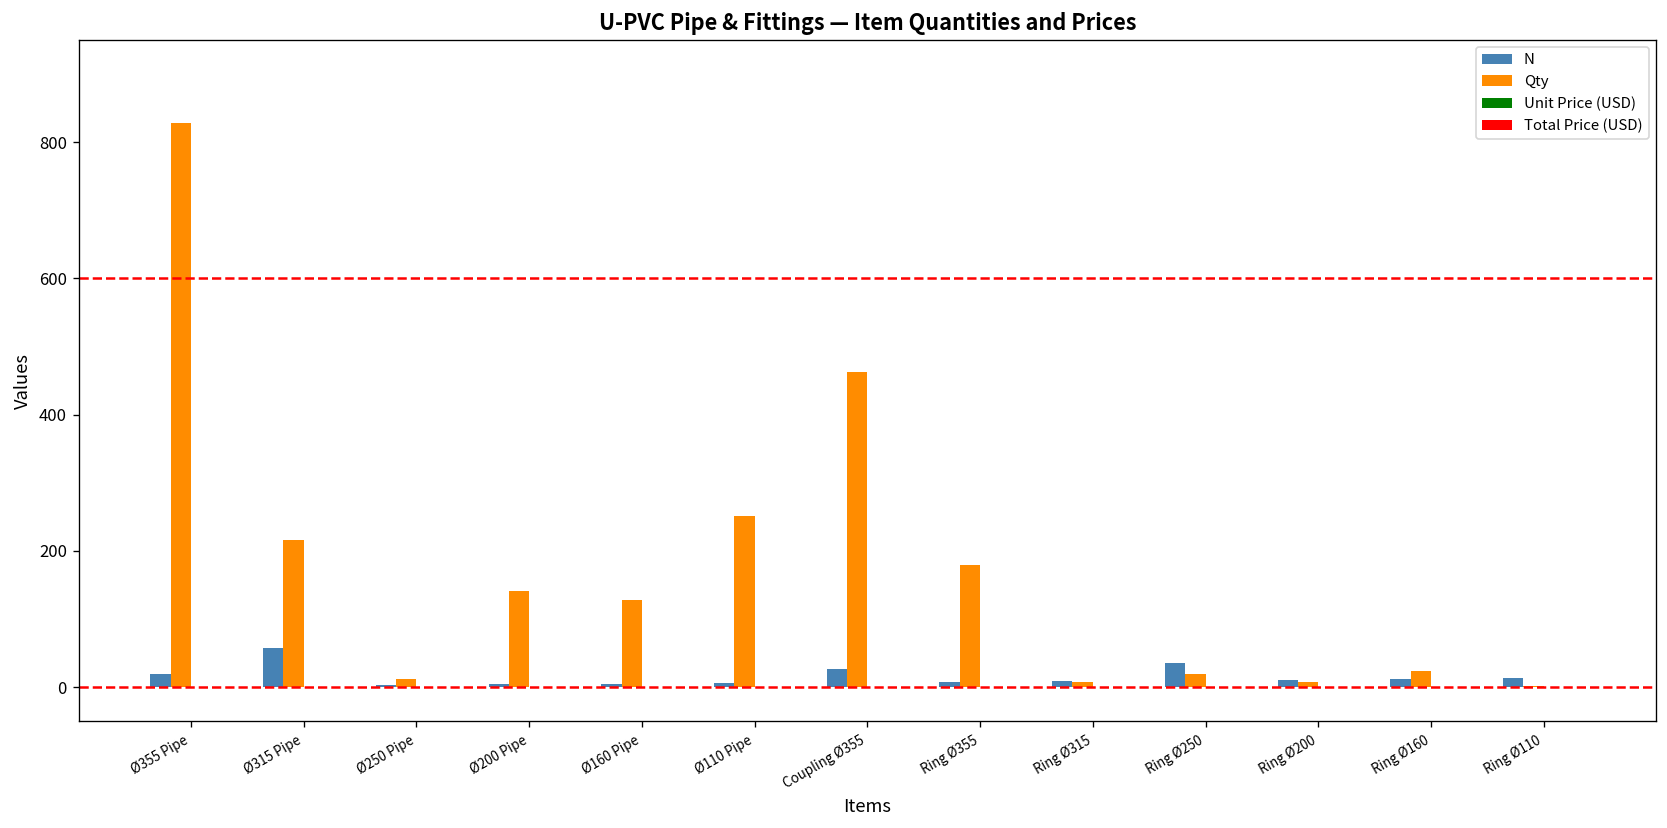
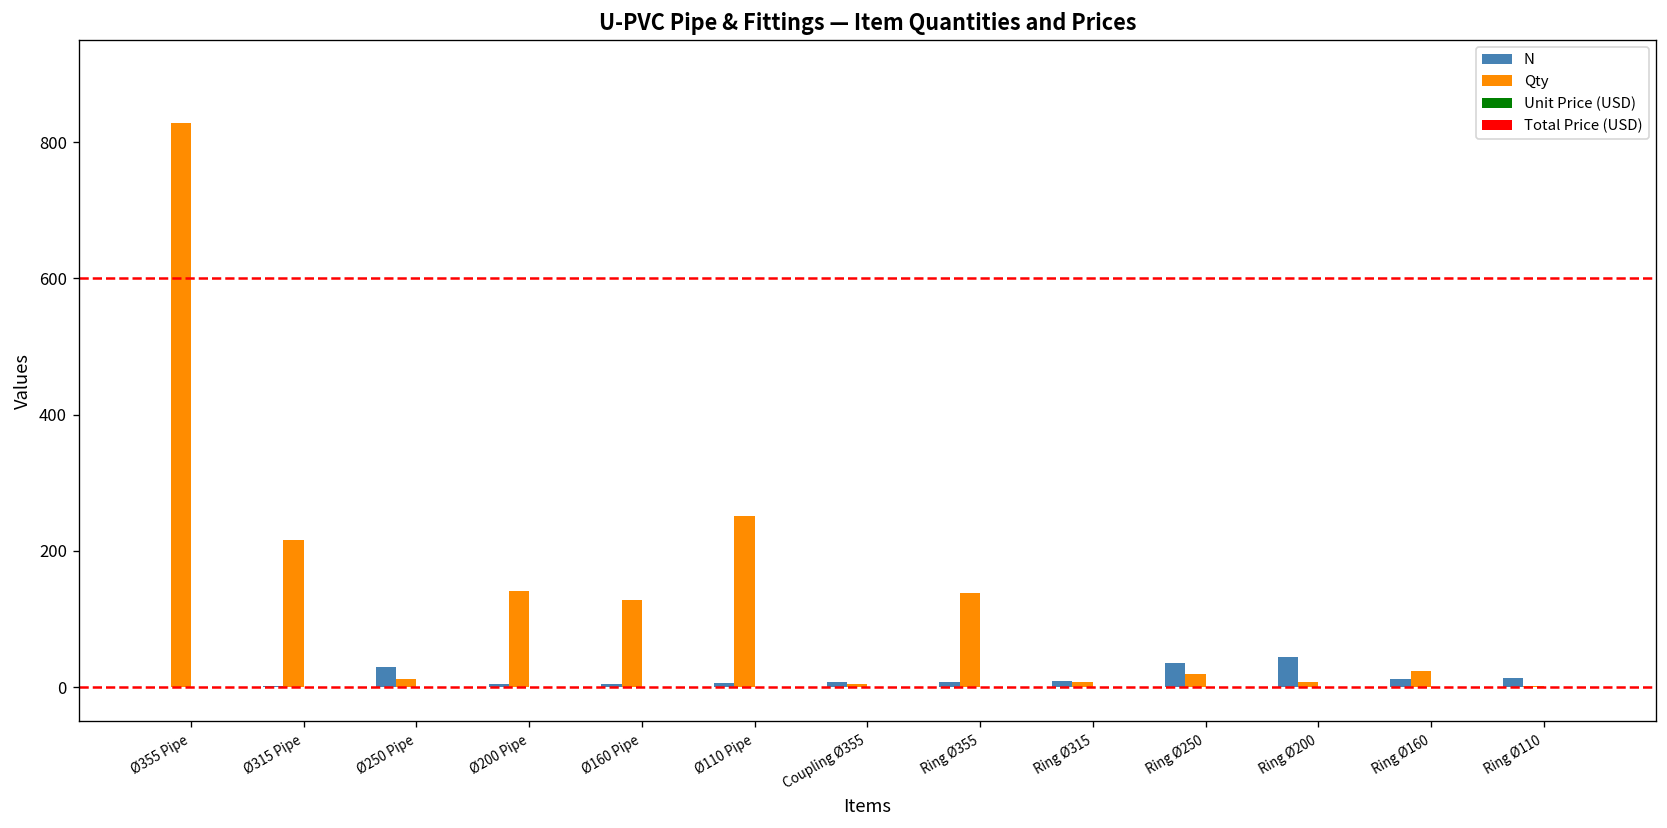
N, Ø355 Pipe: 20 -> 0
N, Ø315 Pipe: 60 -> 0
N, Ø250 Pipe: 0 -> 30
N, Coupling Ø355: 30 -> 10
Qty, Coupling Ø355: 460 -> 10
Qty, Ring Ø355: 180 -> 140
N, Ring Ø200: 10 -> 40
